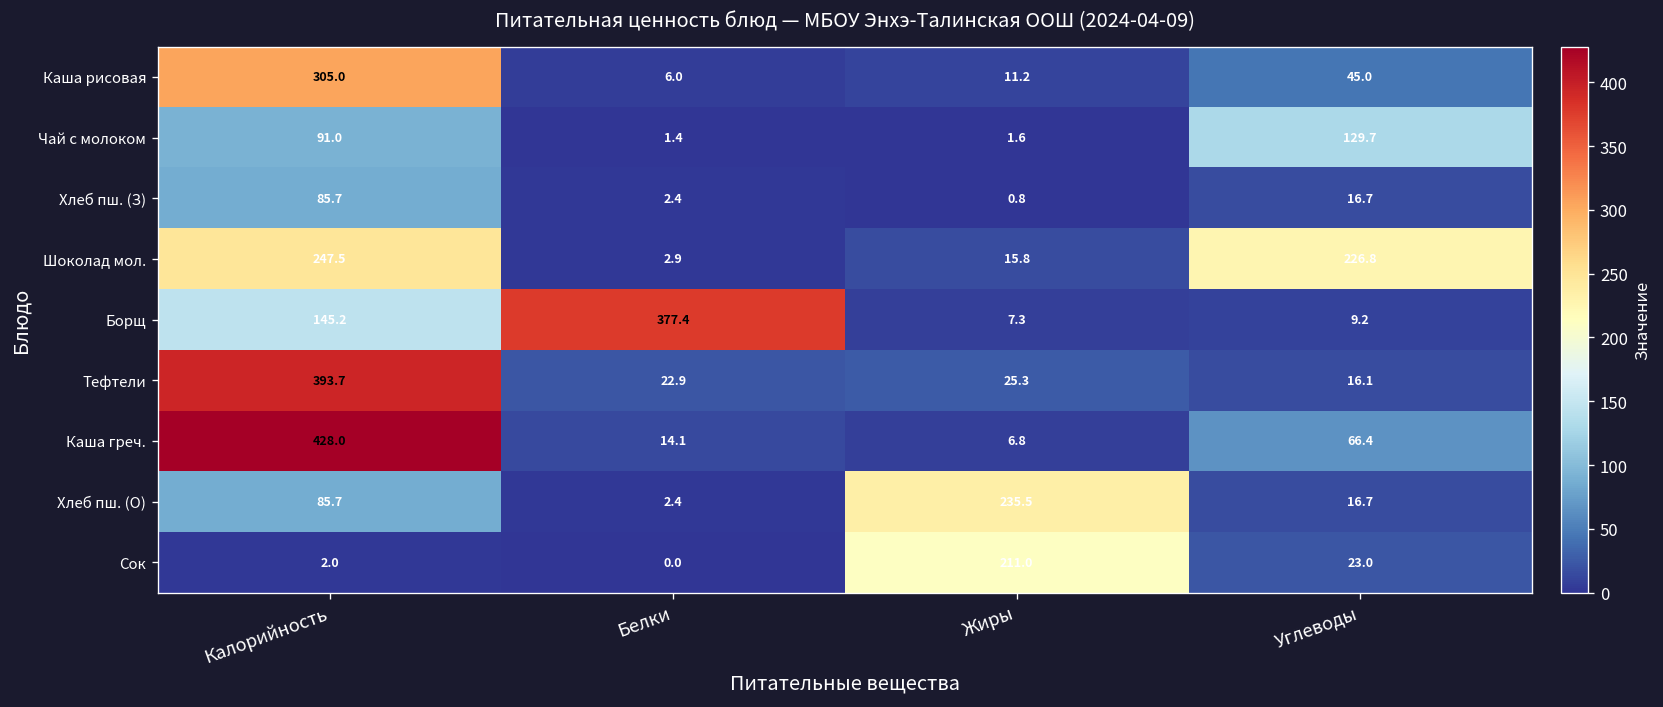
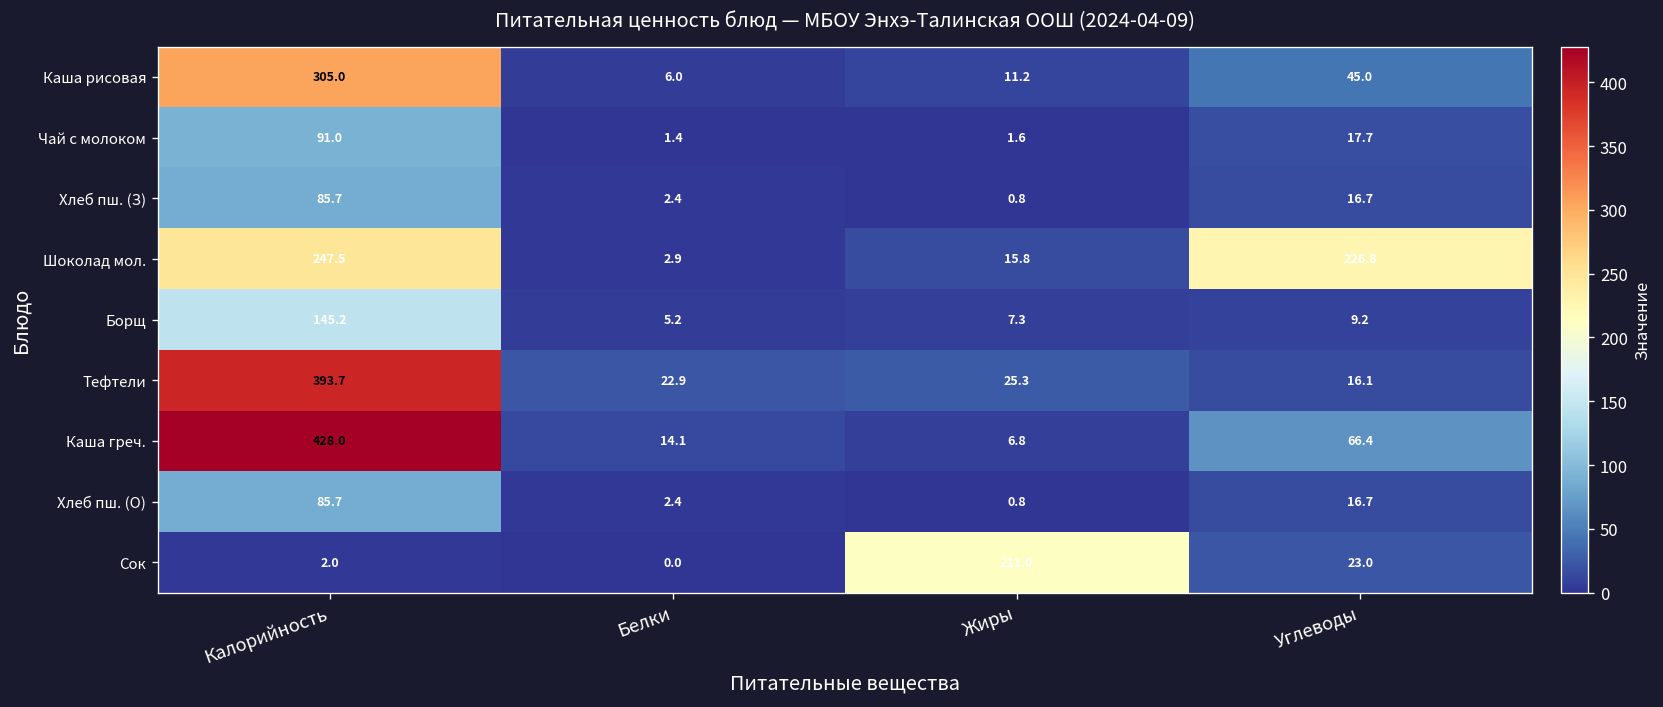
Чай с молоком, Углеводы: 129.7 -> 17.7
Борщ, Белки: 377.4 -> 5.2
Хлеб пш. (О), Жиры: 235.5 -> 0.8
